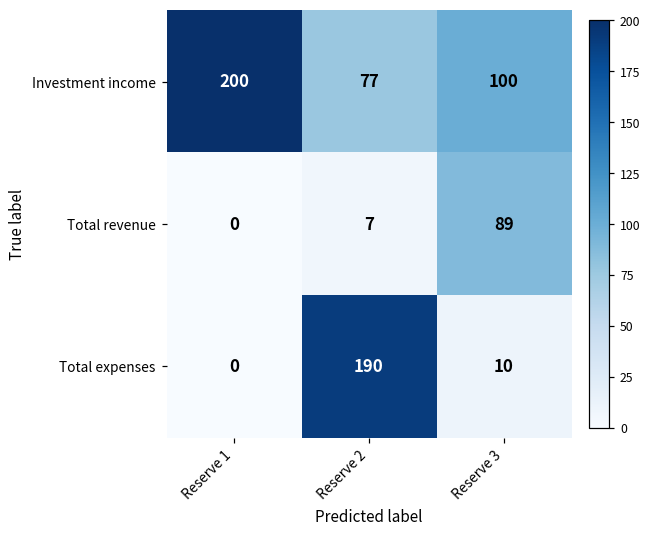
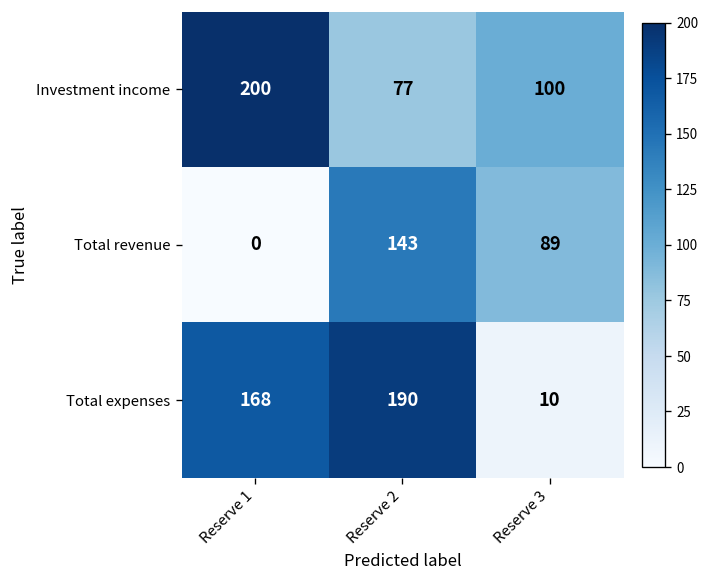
Total revenue, Reserve 2: 7 -> 143
Total expenses, Reserve 1: 0 -> 168
